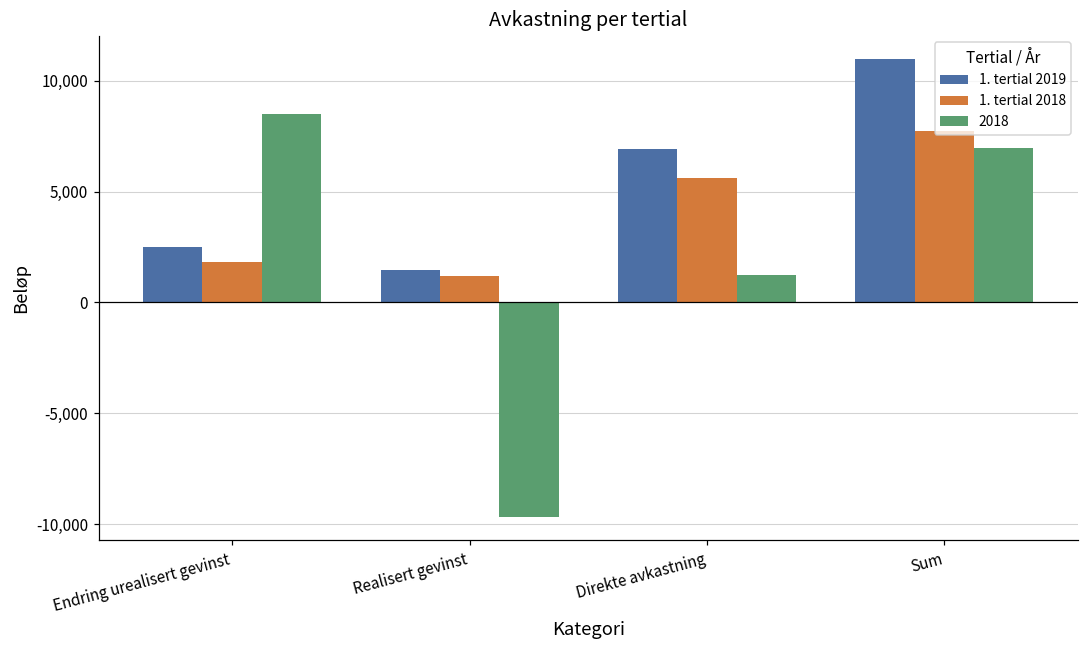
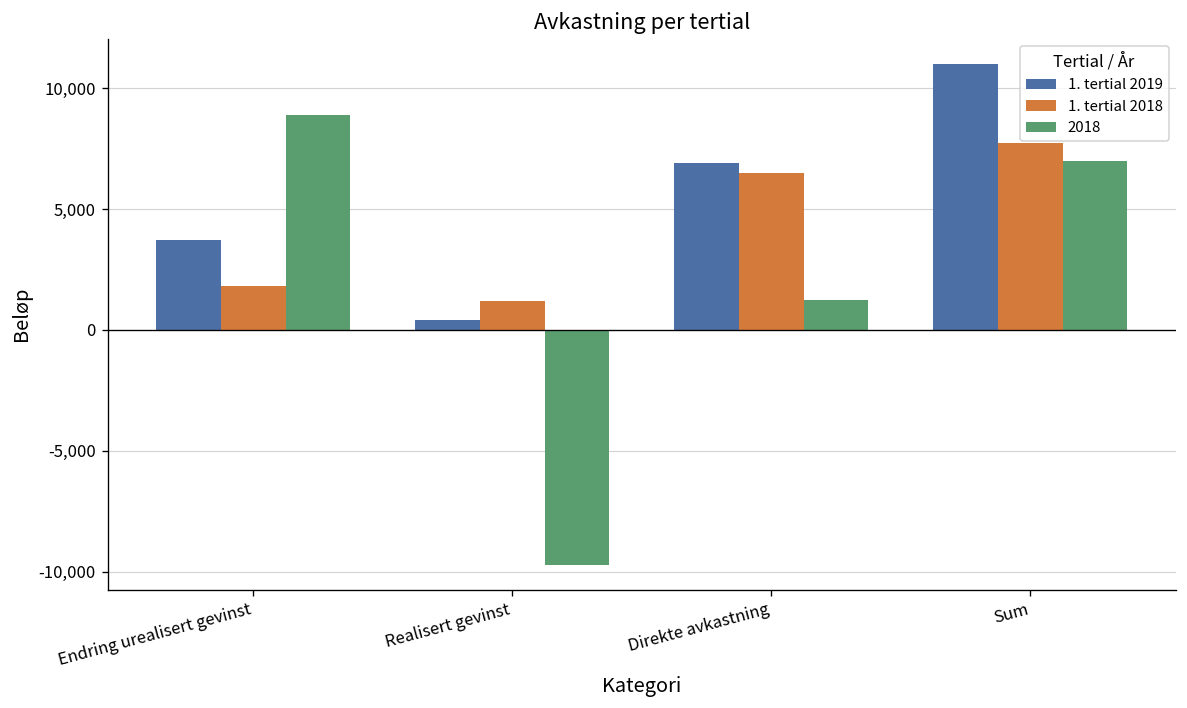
1. tertial 2019, Endring urealisert gevinst: 2,500 -> 3,700
2018, Endring urealisert gevinst: 8,500 -> 8,900
1. tertial 2019, Realisert gevinst: 1,400 -> 400
1. tertial 2018, Direkte avkastning: 5,600 -> 6,500
